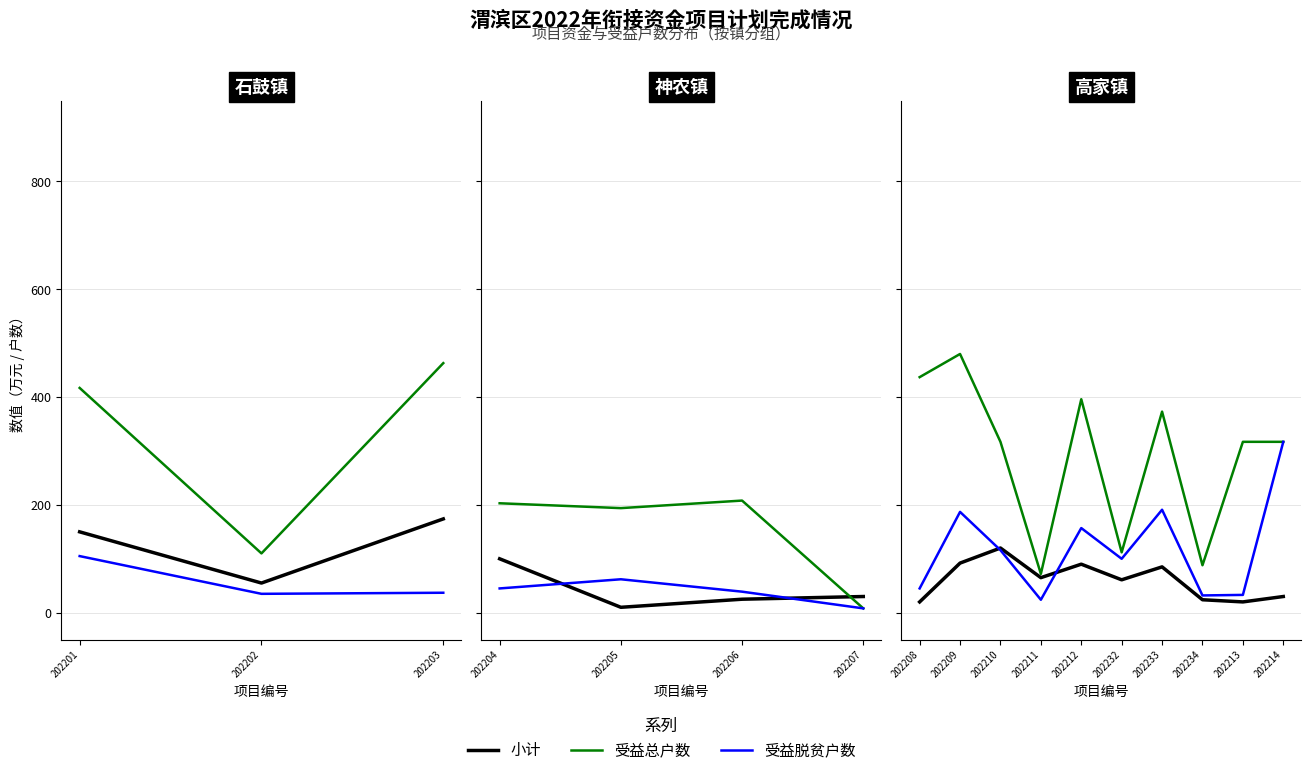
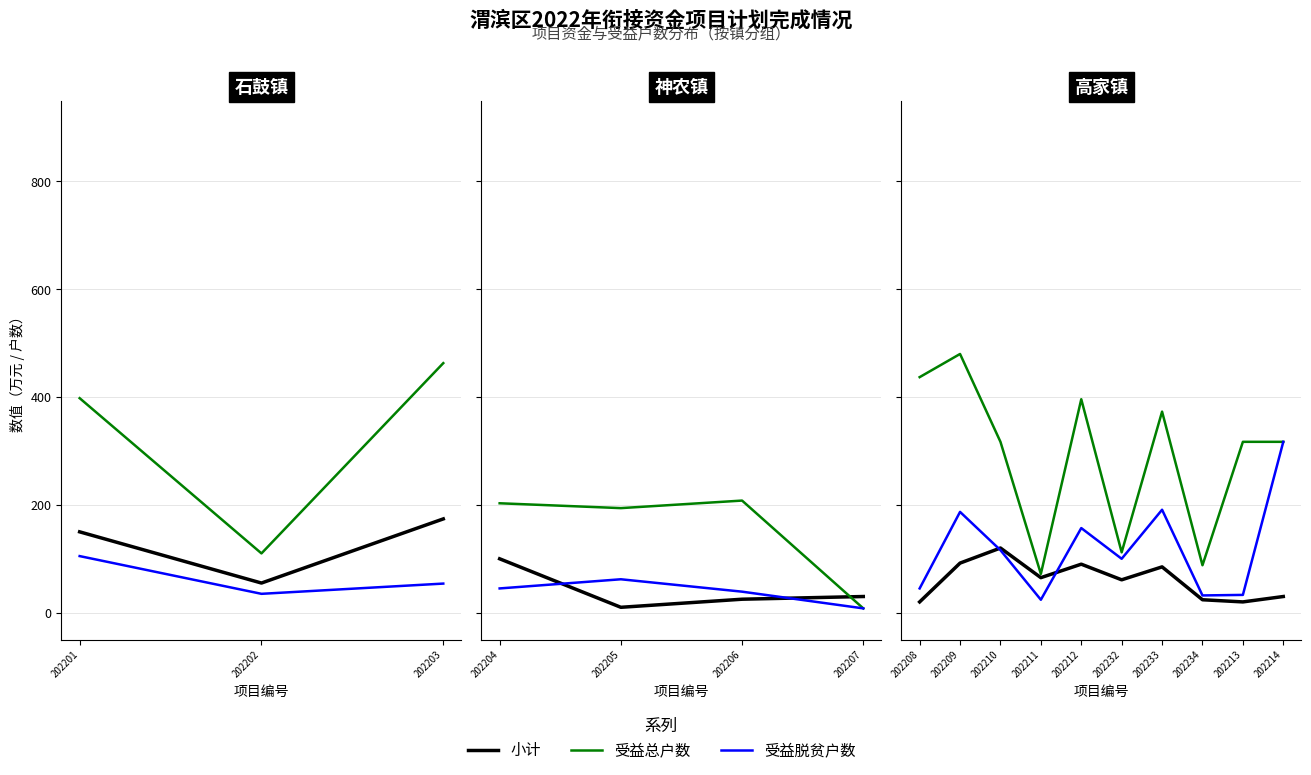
石鼓镇, 受益总户数, 202201: 420 -> 400
石鼓镇, 受益脱贫户数, 202203: 40 -> 50
